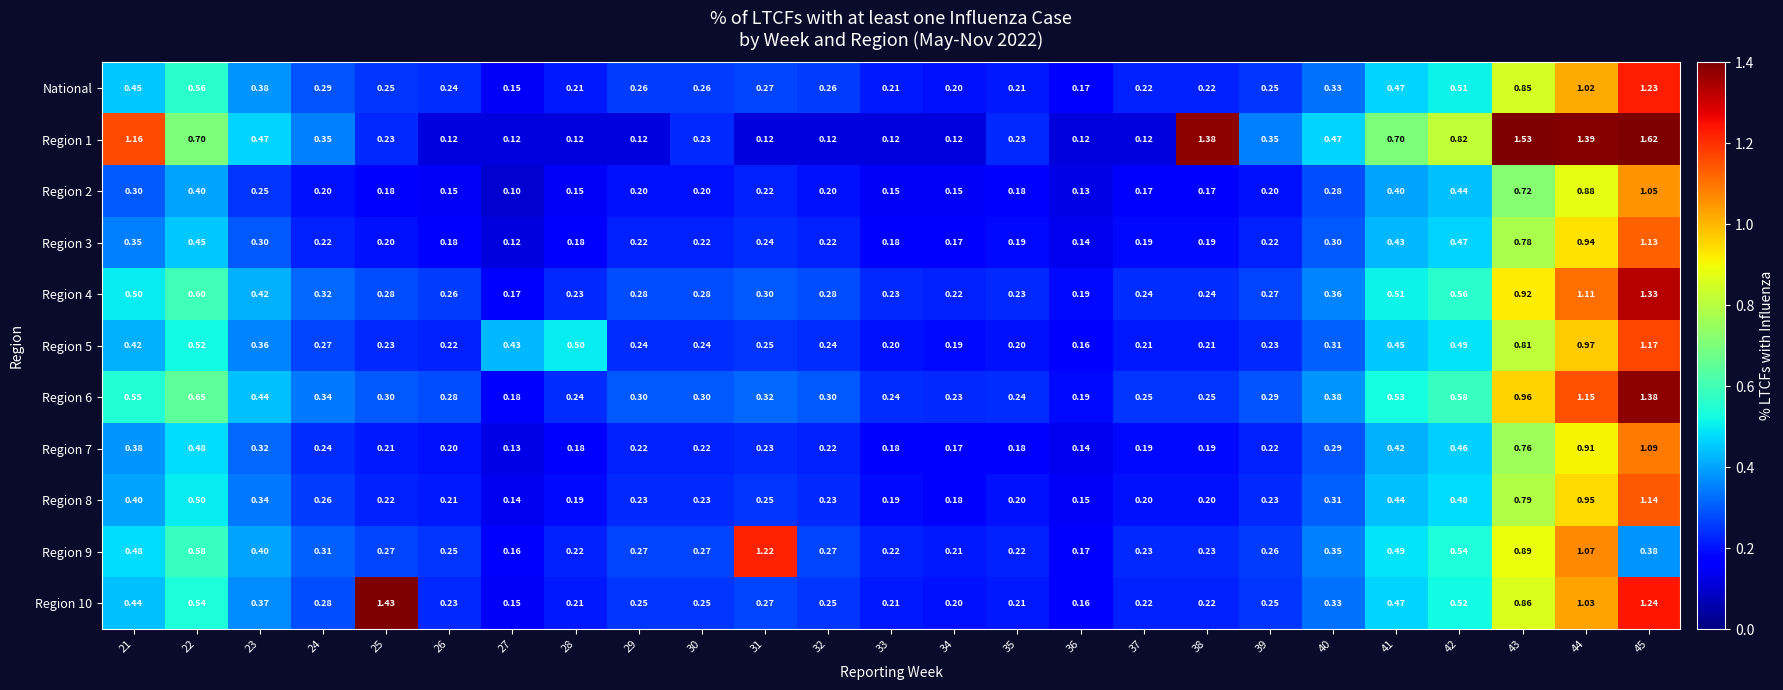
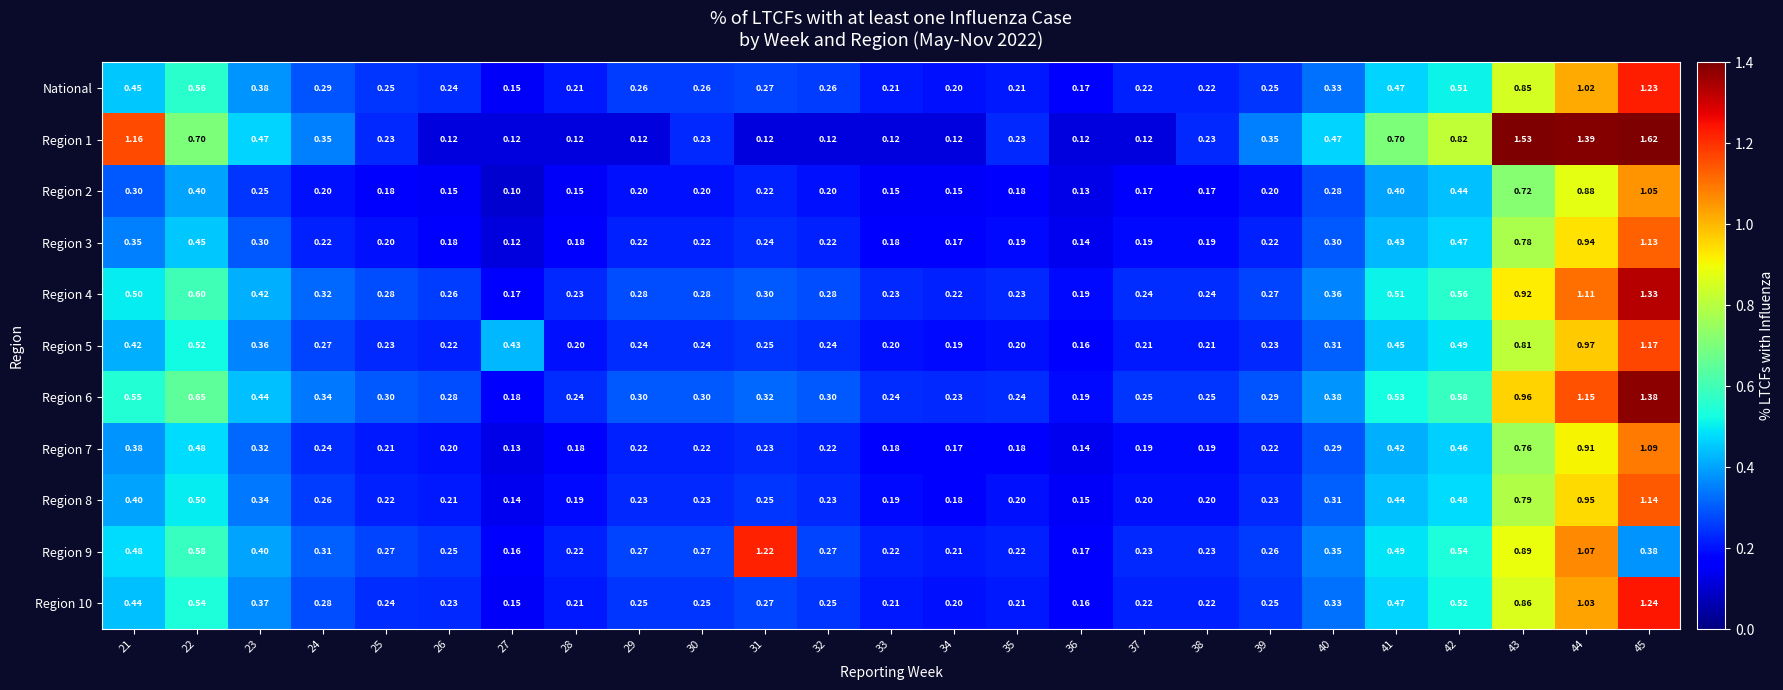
Region 1, 38: 1.38 -> 0.23
Region 5, 28: 0.50 -> 0.20
Region 10, 25: 1.43 -> 0.24
